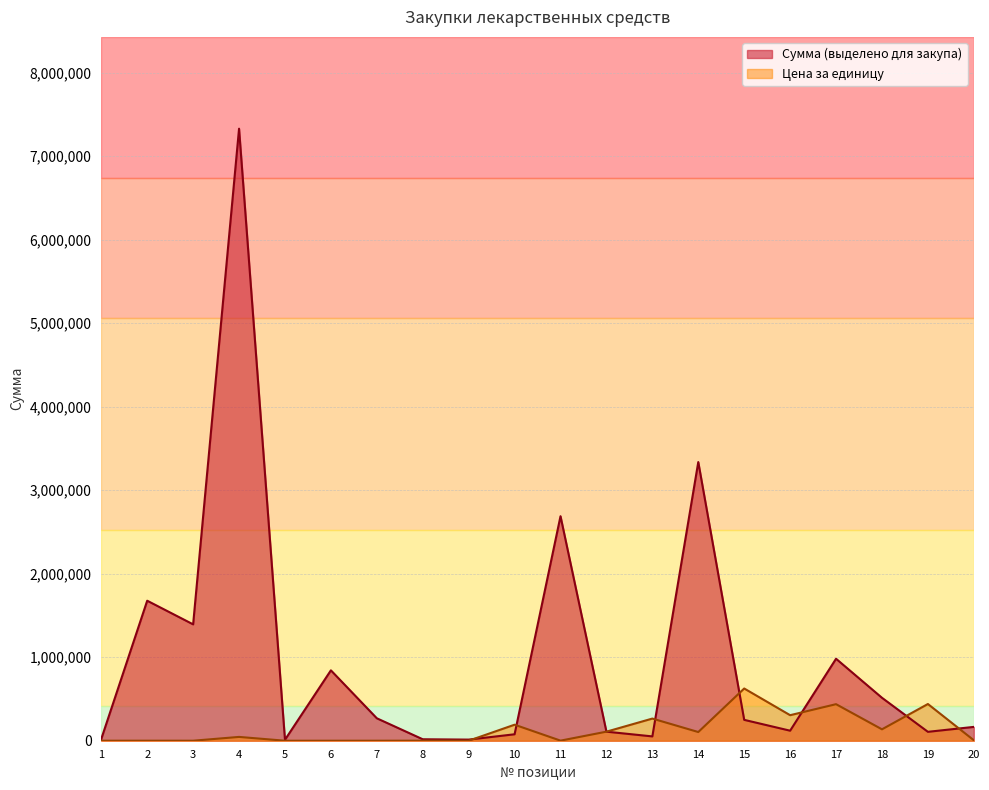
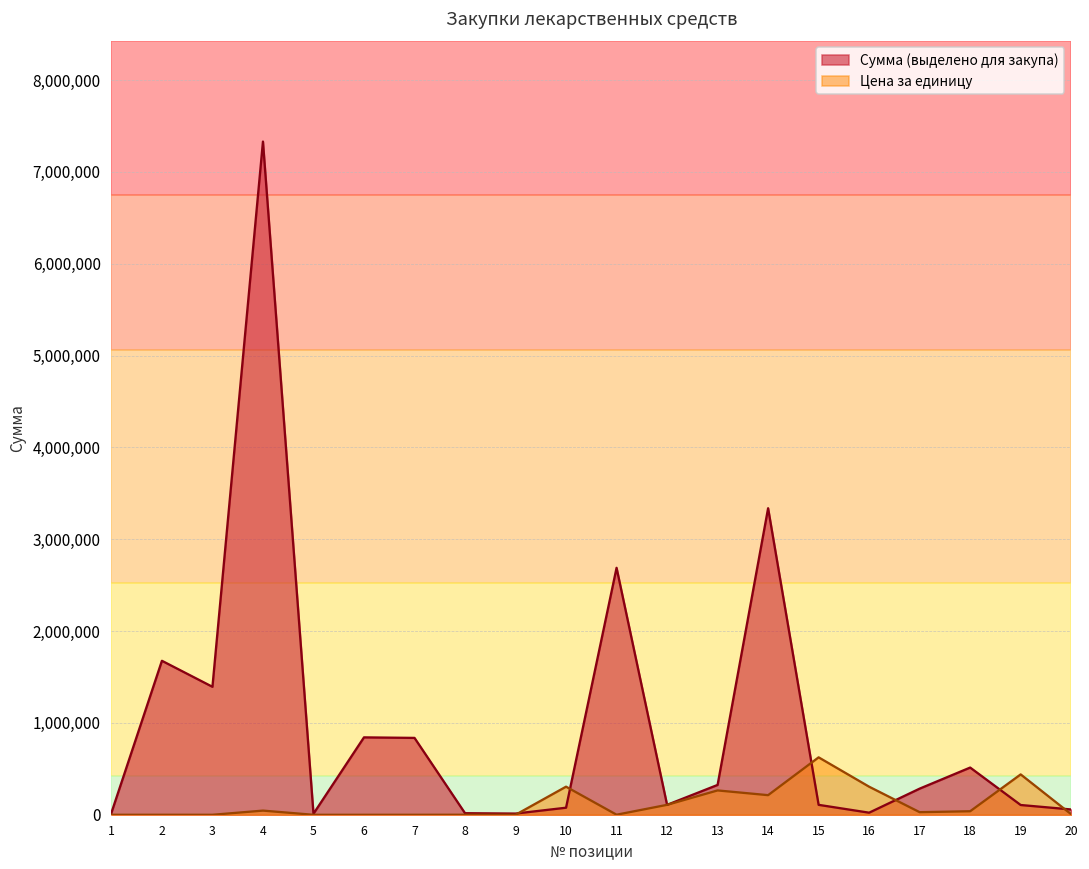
Сумма (выделено для закупа), 7: 300,000 -> 800,000
Цена за единицу, 10: 200,000 -> 300,000
Сумма (выделено для закупа), 13: 100,000 -> 300,000
Цена за единицу, 14: 100,000 -> 200,000
Сумма (выделено для закупа), 15: 200,000 -> 100,000
Сумма (выделено для закупа), 16: 100,000 -> 0
Сумма (выделено для закупа), 17: 1,000,000 -> 300,000
Цена за единицу, 17: 400,000 -> 0
Цена за единицу, 18: 100,000 -> 0
Сумма (выделено для закупа), 20: 200,000 -> 100,000
